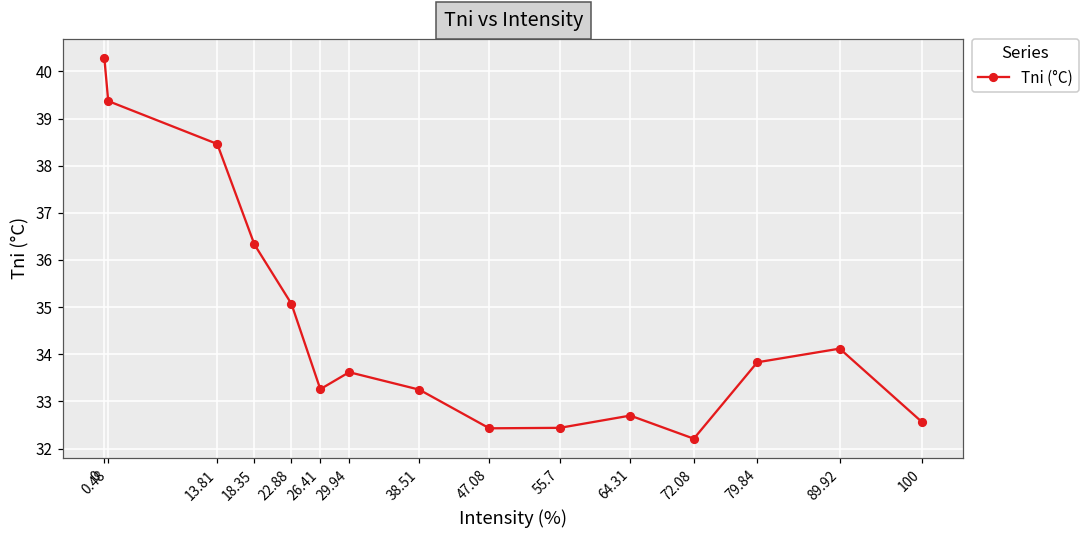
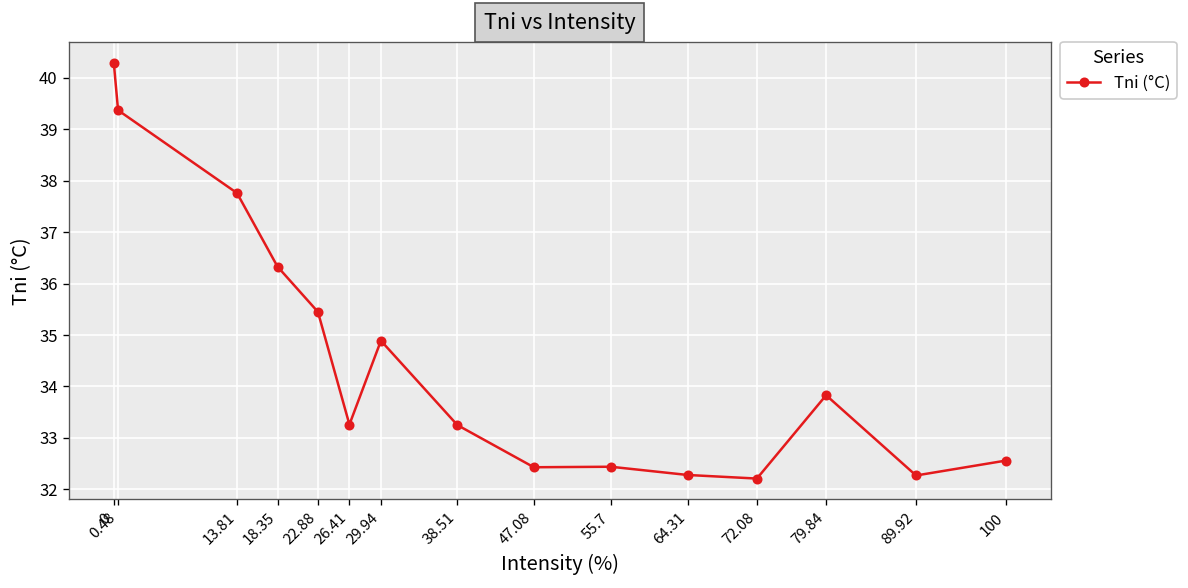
13.81: 38.5 -> 37.8
22.88: 35.1 -> 35.5
29.94: 33.6 -> 34.9
64.31: 32.7 -> 32.3
89.92: 34.1 -> 32.3
